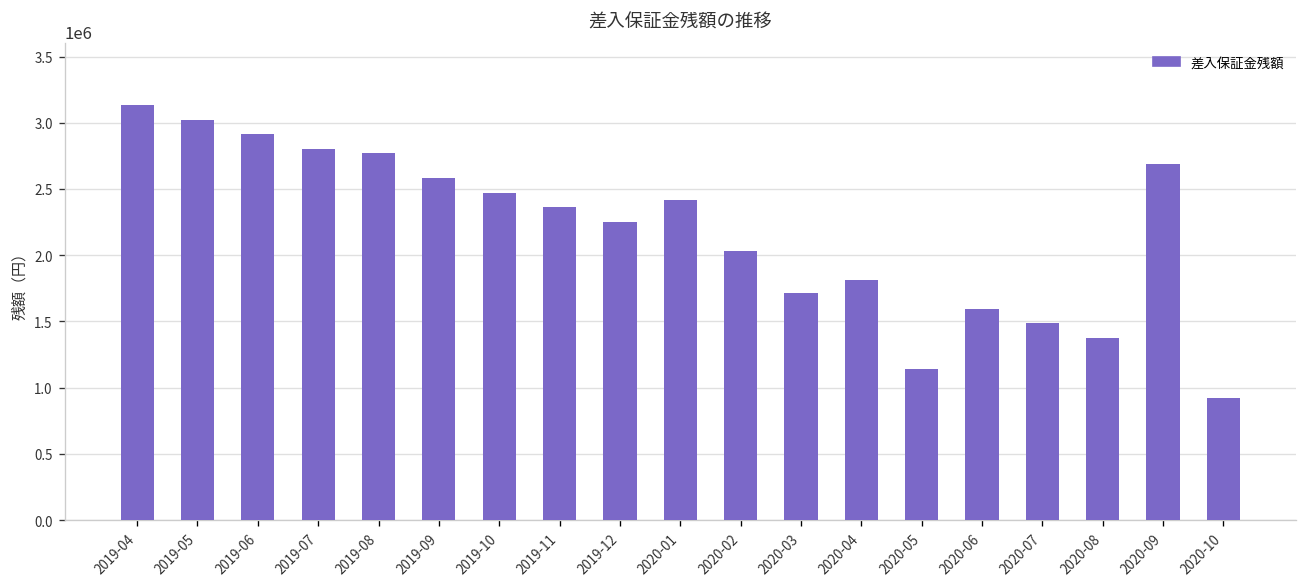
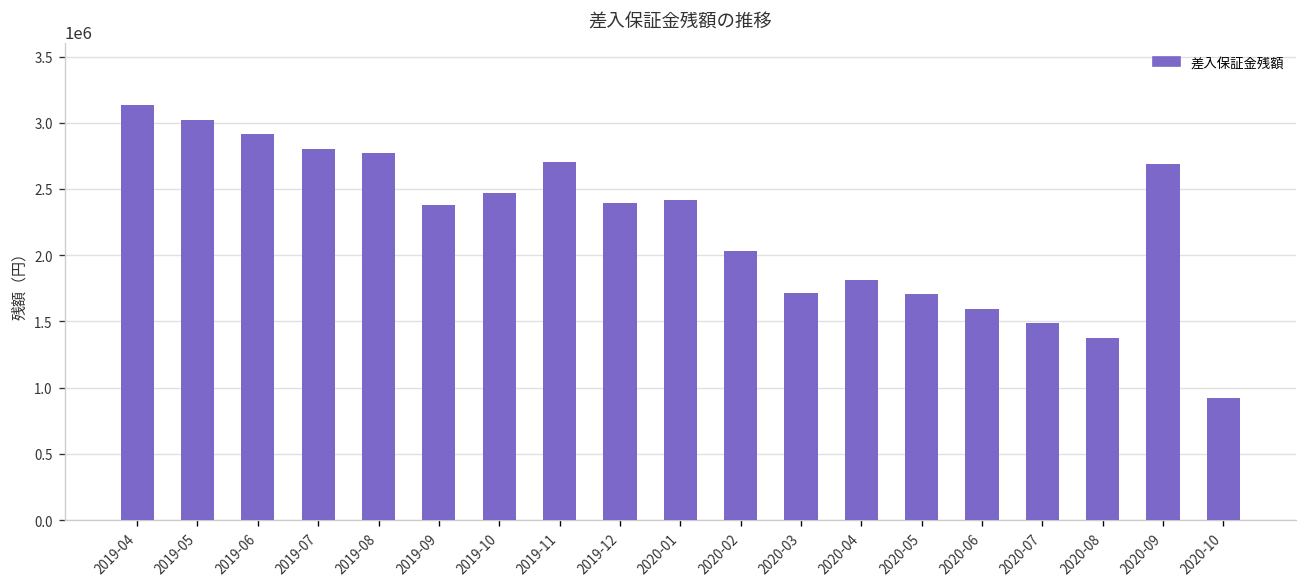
2019-09: 2580000 -> 2380000
2019-11: 2360000 -> 2700000
2019-12: 2250000 -> 2400000
2020-05: 1140000 -> 1710000
